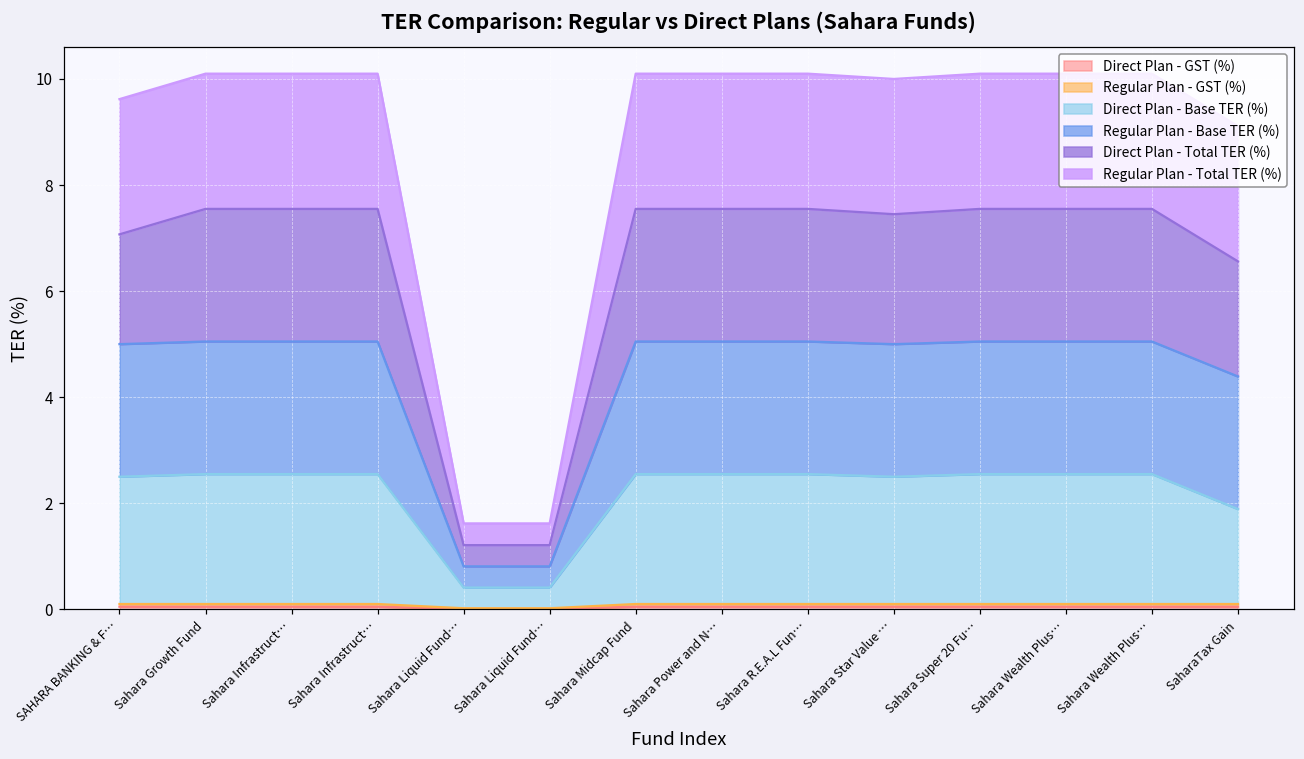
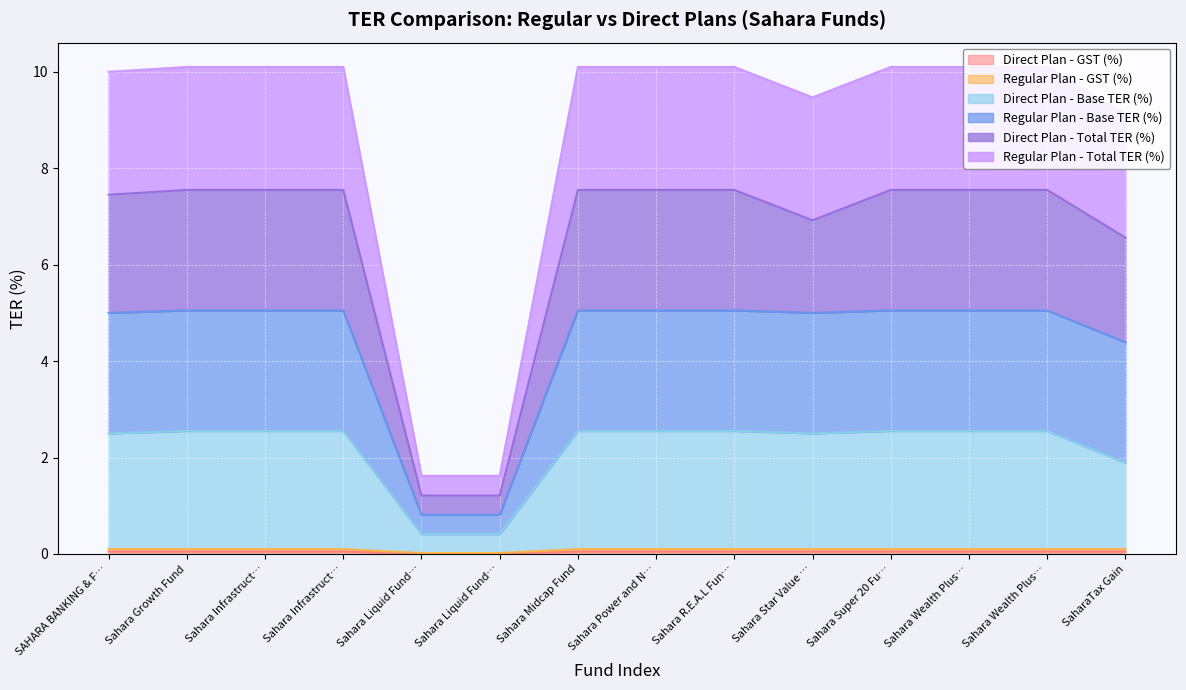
Direct Plan - Total TER (%), SAHARA BANKING & F…: 2.1 -> 2.5
Direct Plan - Total TER (%), Sahara Star Value …: 2.5 -> 1.9
